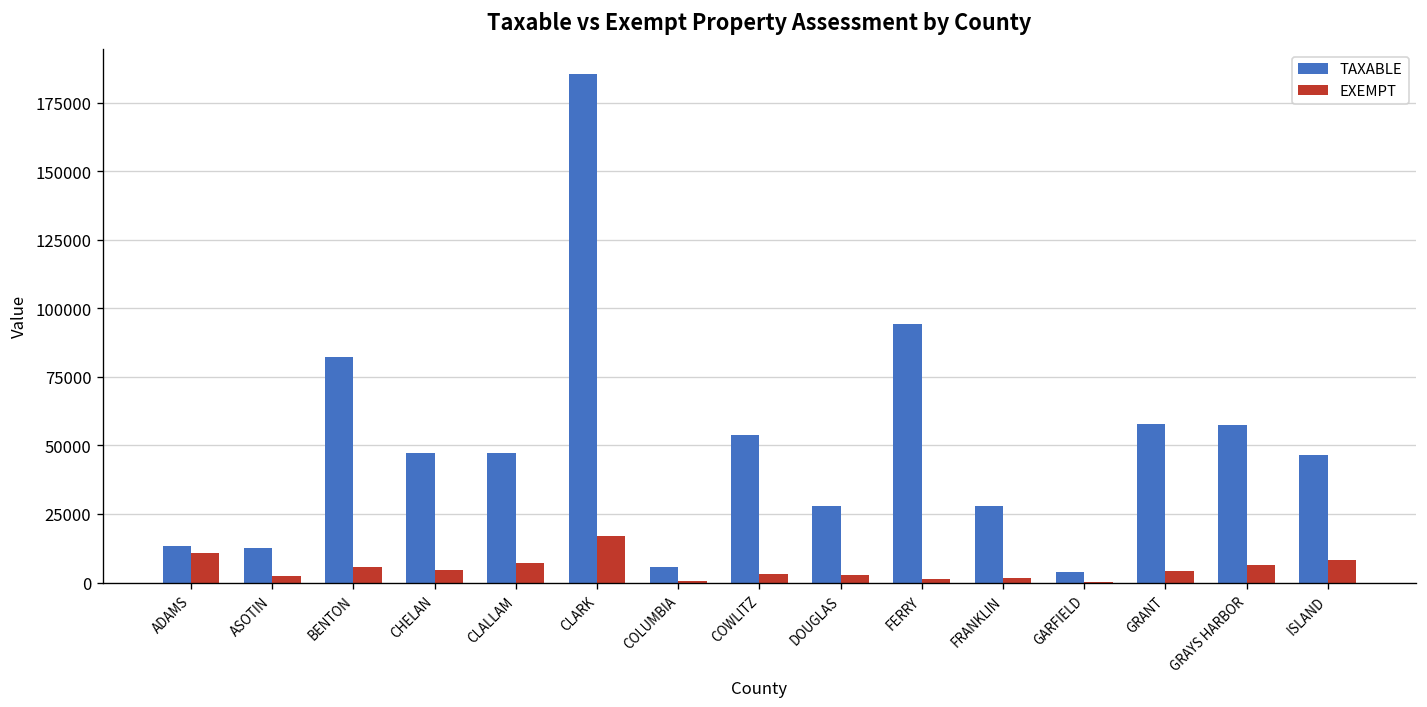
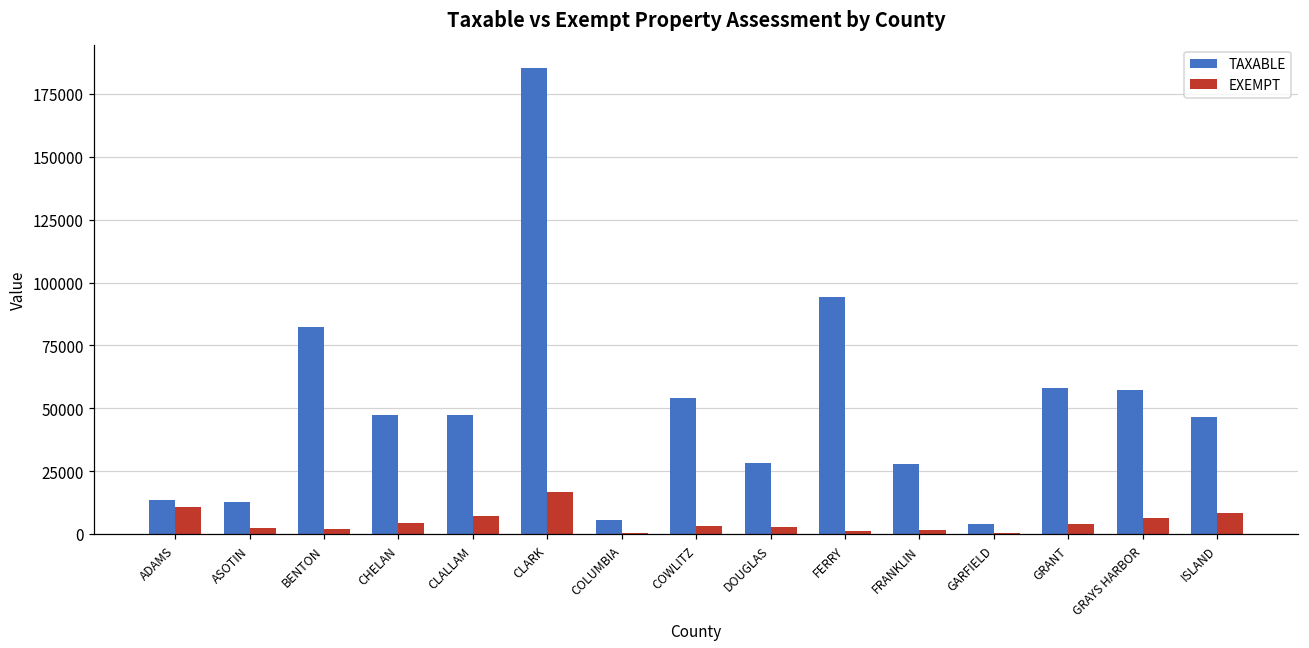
EXEMPT, BENTON: 6000 -> 2000
